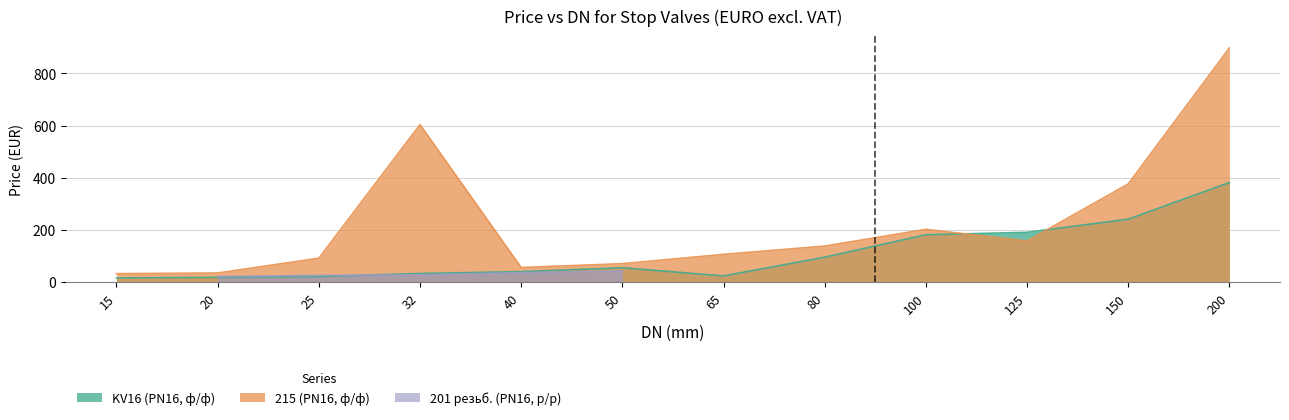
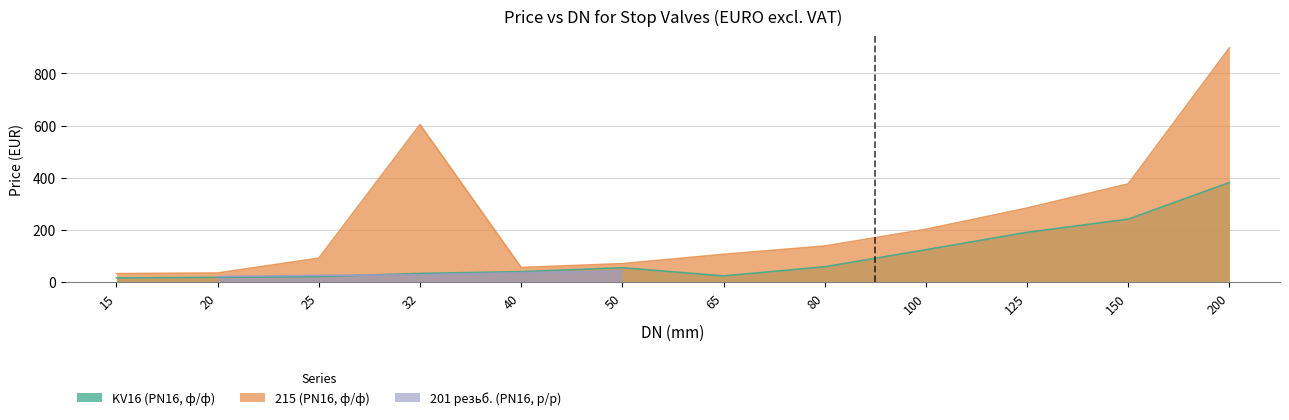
KV16 (PN16, ф/ф), 80: 100 -> 60
KV16 (PN16, ф/ф), 100: 180 -> 120
215 (PN16, ф/ф), 125: 160 -> 280
